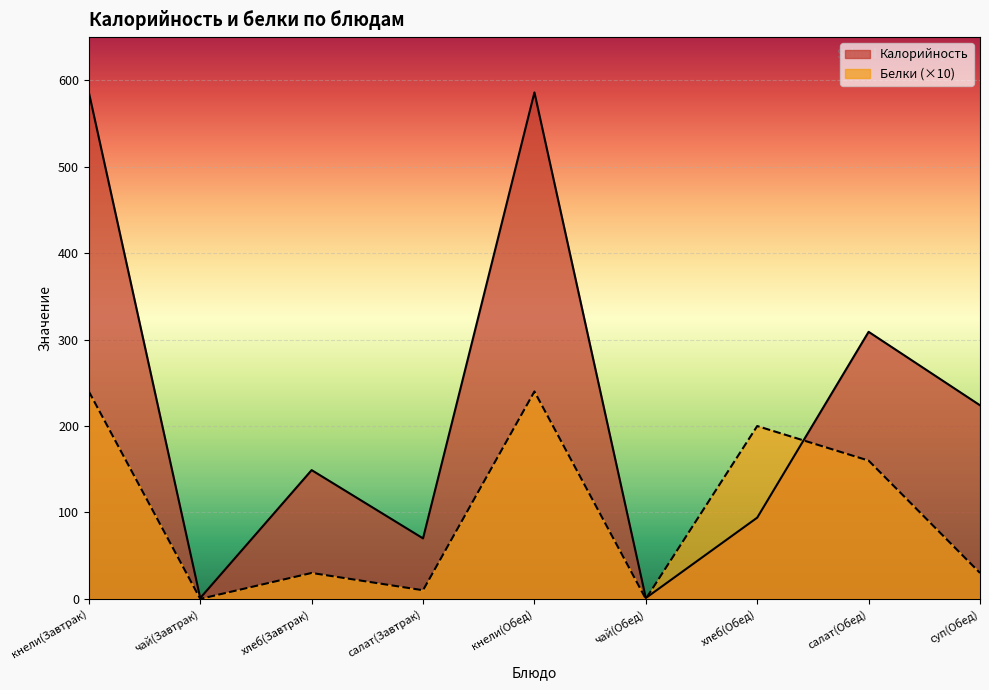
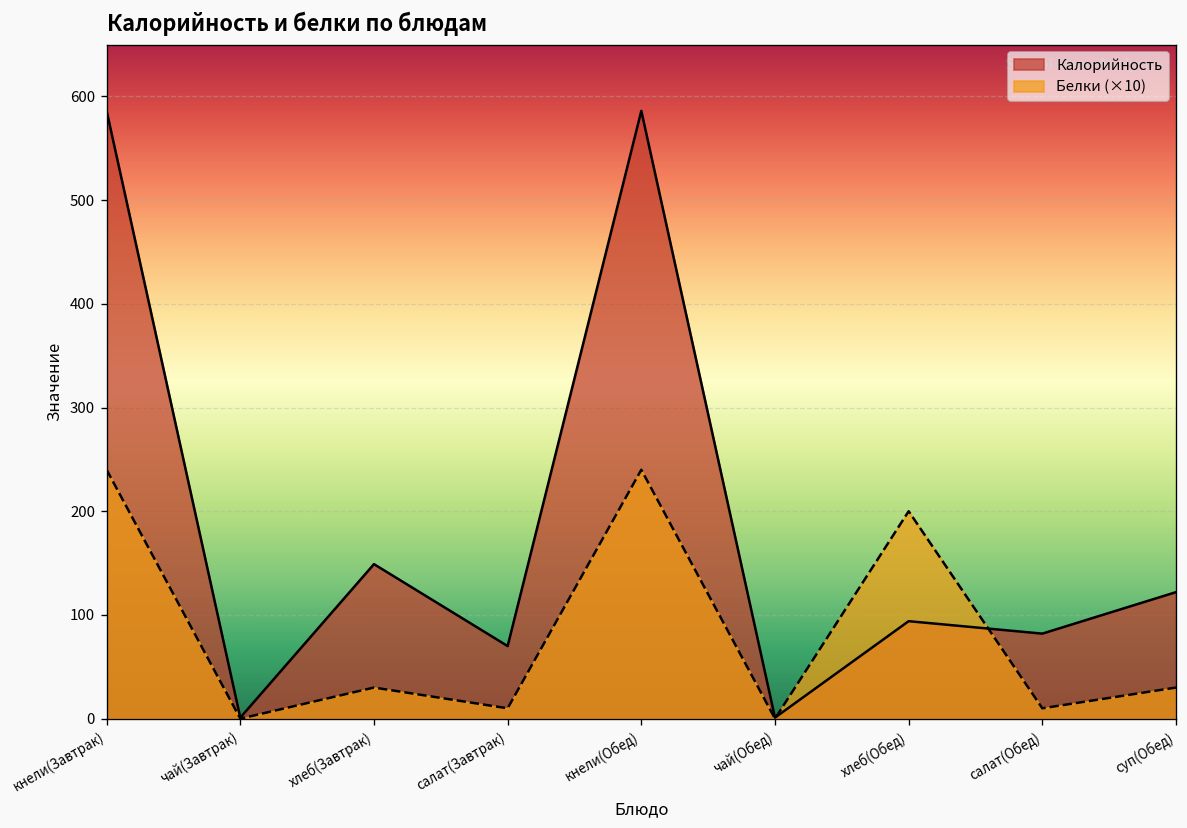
Калорийность, салат(Обед): 310 -> 80
Белки (×10), салат(Обед): 160 -> 10
Калорийность, суп(Обед): 220 -> 120
